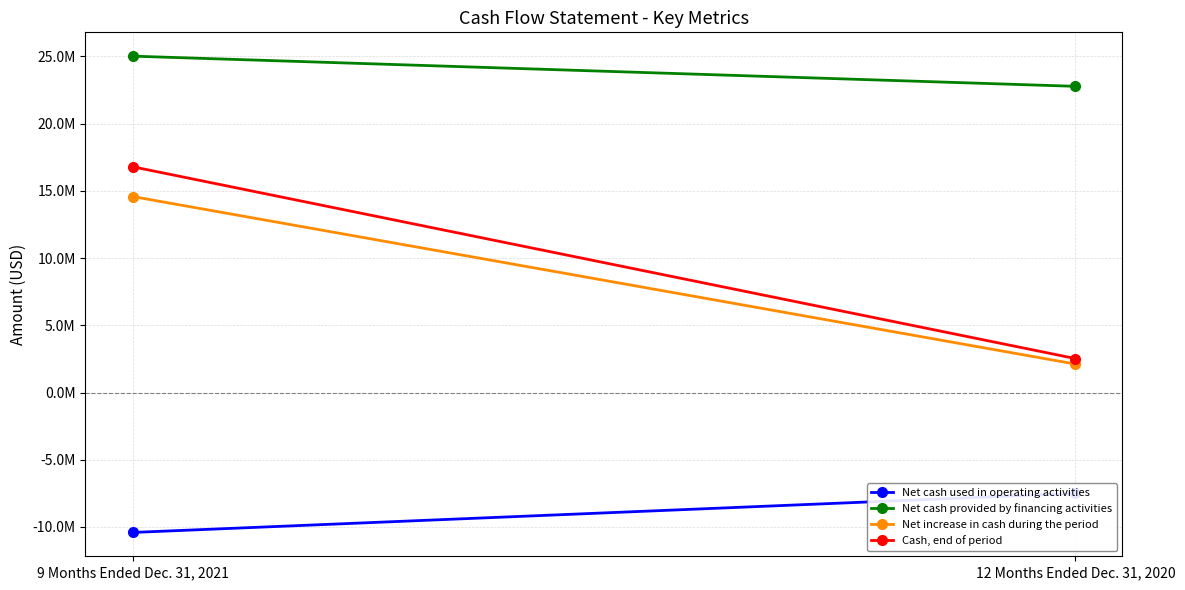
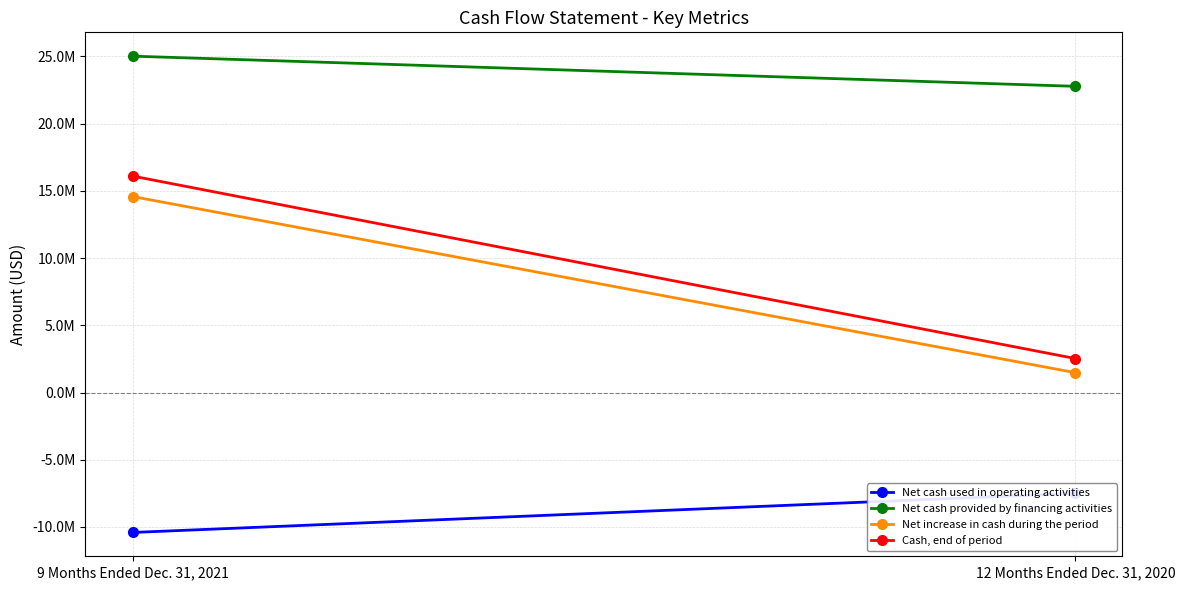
Cash, end of period, 9 Months Ended Dec. 31, 2021: 16800000 -> 16100000
Net increase in cash during the period, 12 Months Ended Dec. 31, 2020: 2100000 -> 1500000
